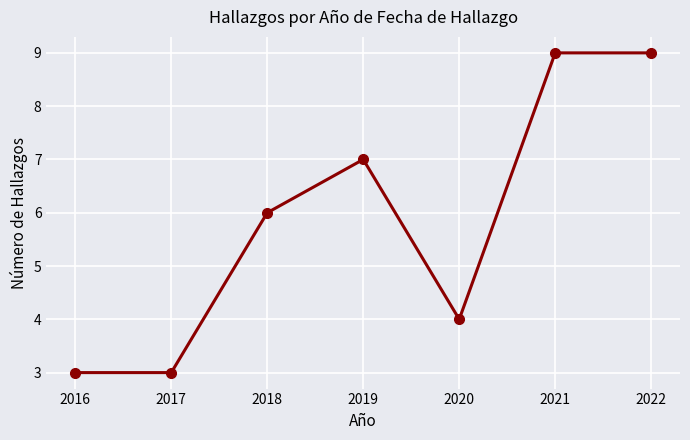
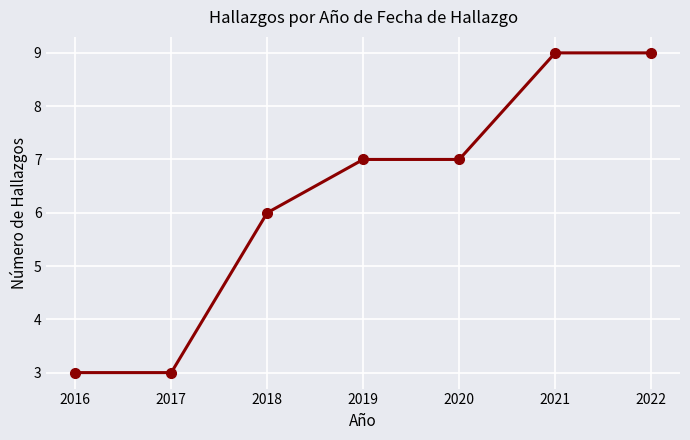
2020: 4 -> 7
